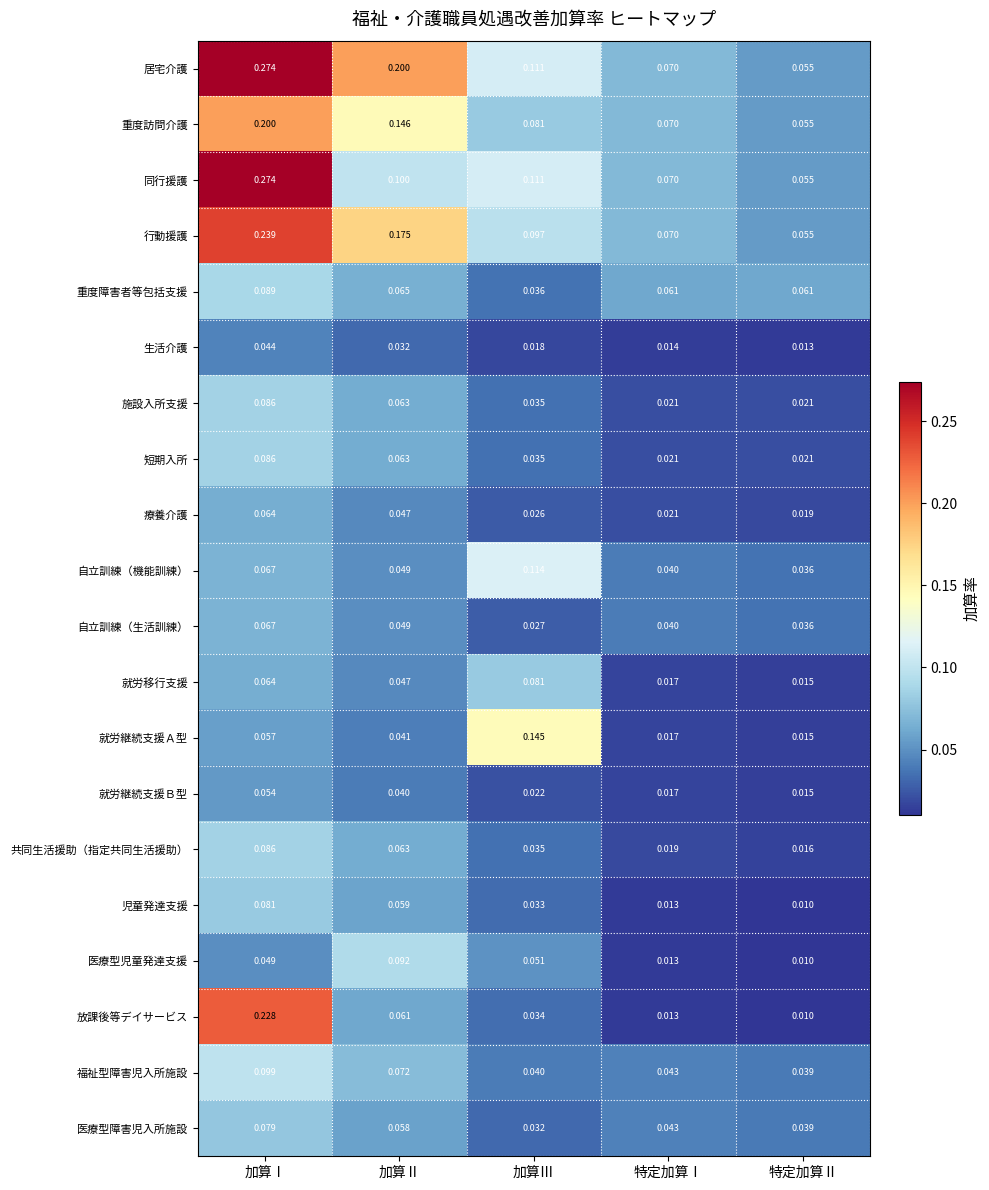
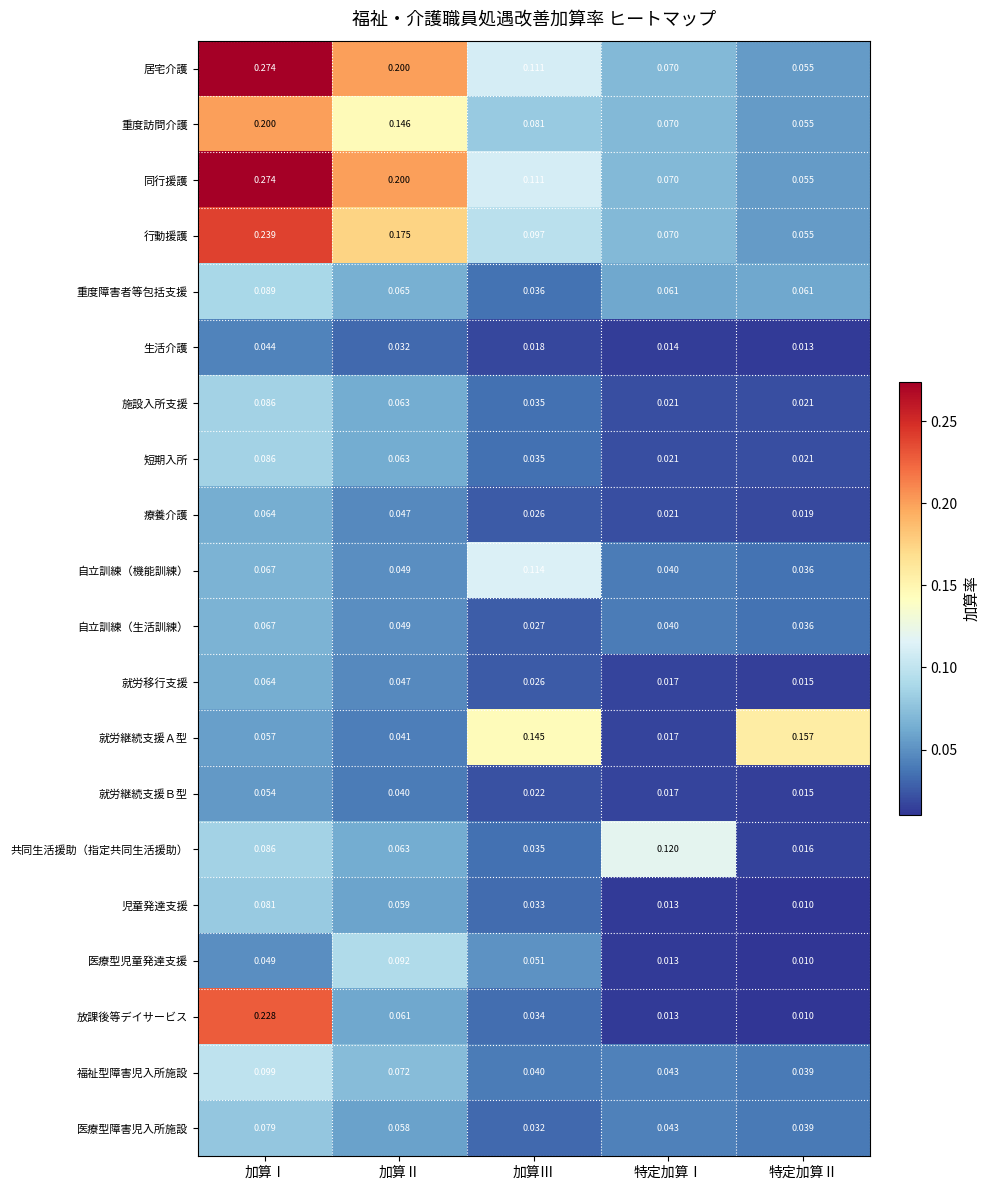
同行援護, 加算Ⅱ: 0.100 -> 0.200
就労移行支援, 加算Ⅲ: 0.081 -> 0.026
就労継続支援Ａ型, 特定加算Ⅱ: 0.015 -> 0.157
共同生活援助（指定共同生活援助）, 特定加算Ⅰ: 0.019 -> 0.120
